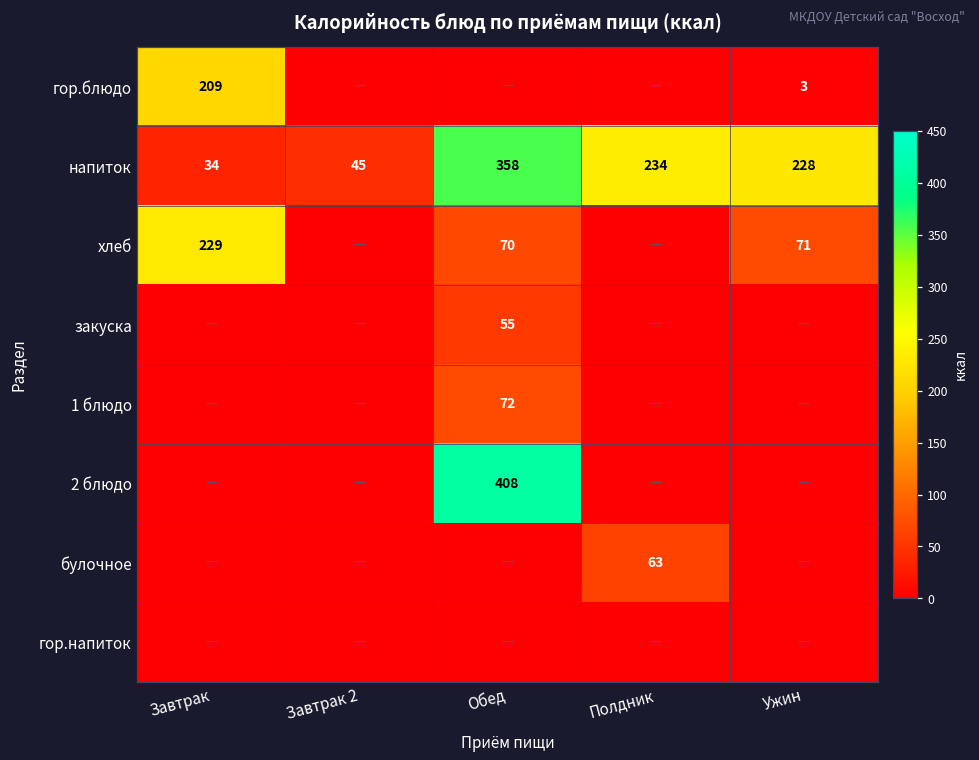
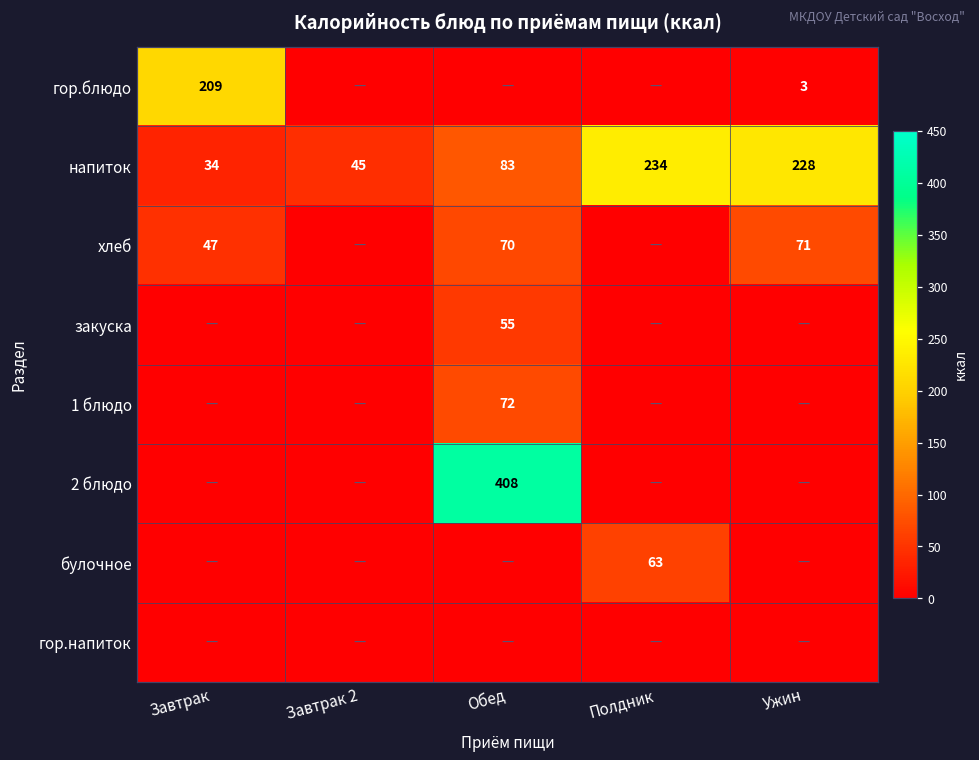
напиток, Обед: 358 -> 83
хлеб, Завтрак: 229 -> 47
